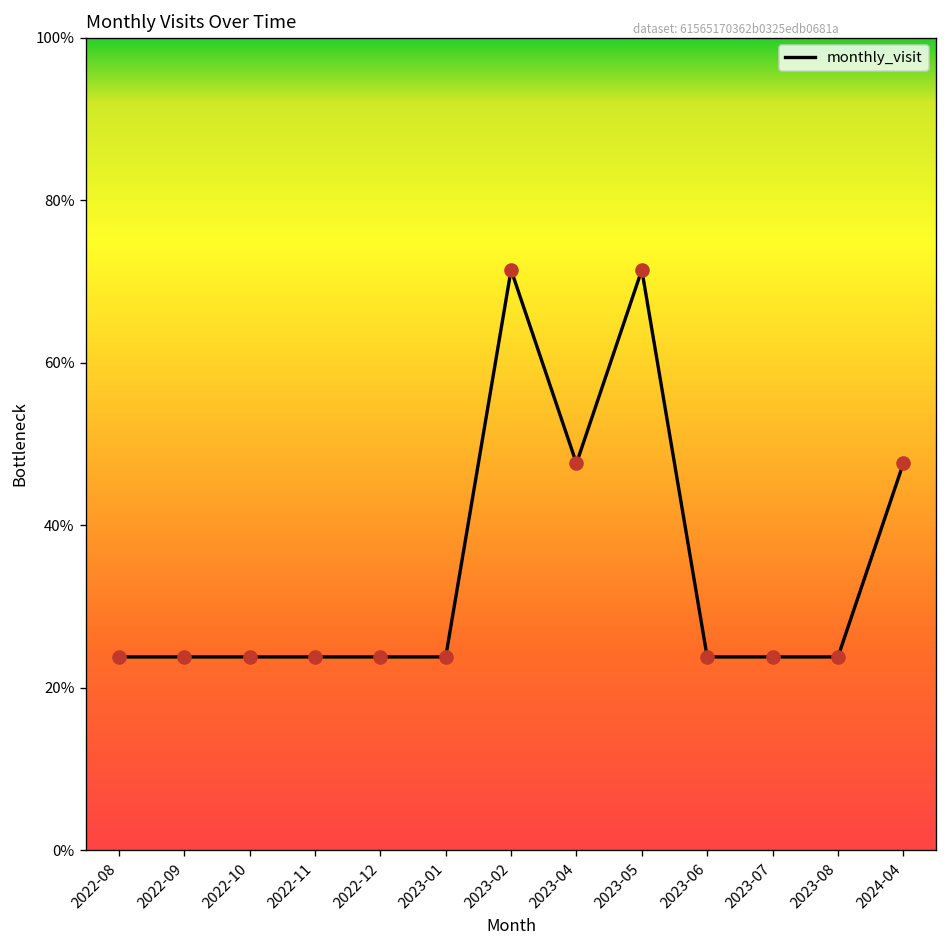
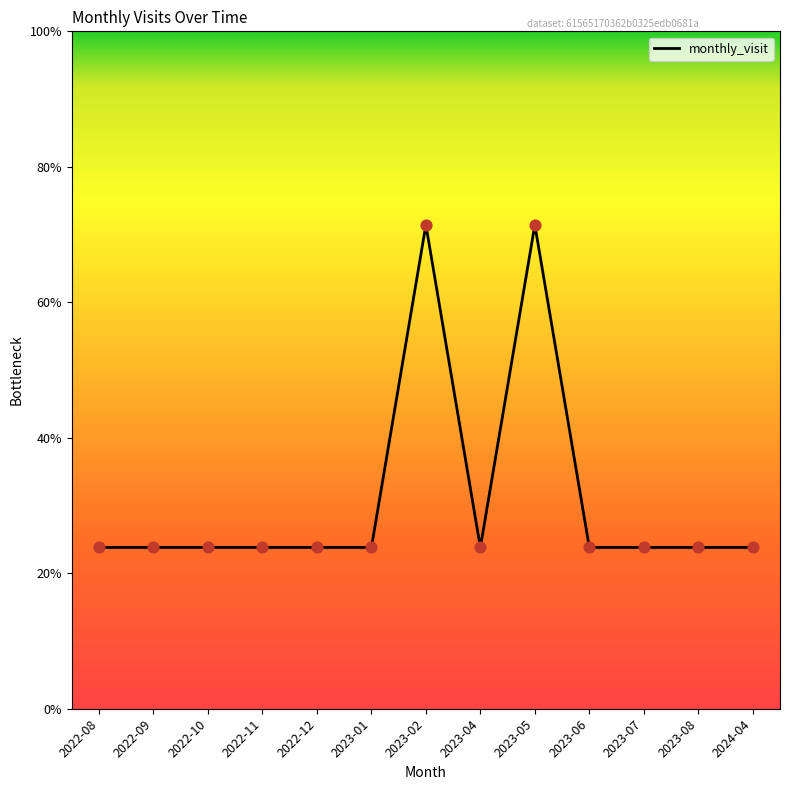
2023-04: 48% -> 24%
2024-04: 48% -> 24%
